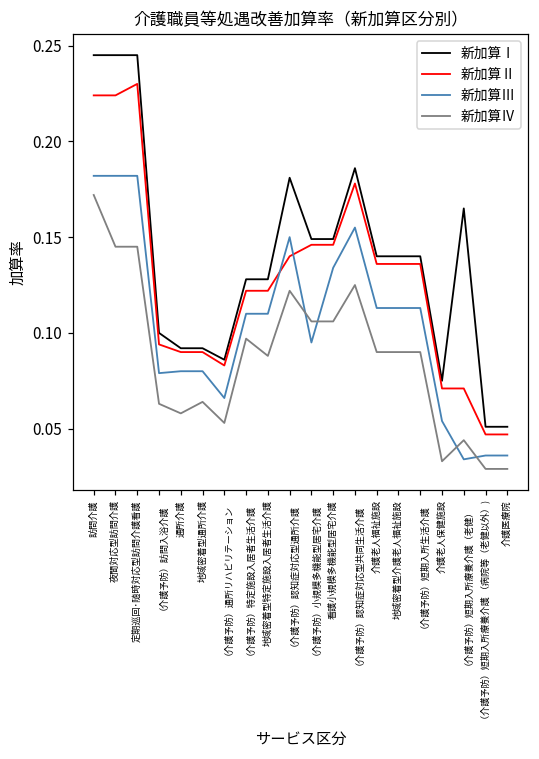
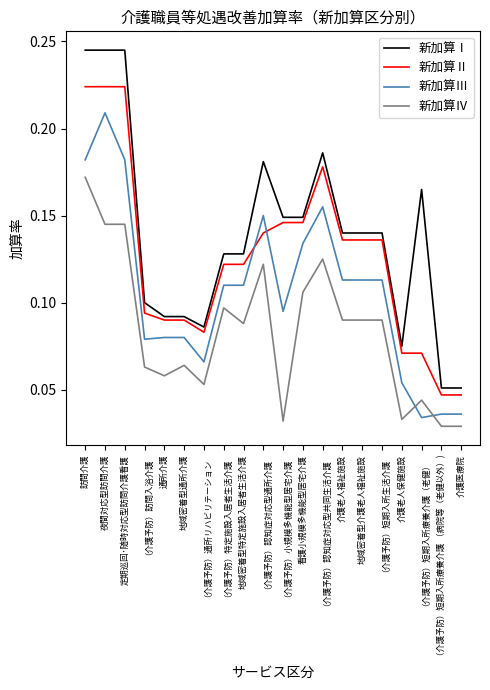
新加算Ⅲ, 夜間対応型訪問介護: 0.182 -> 0.209
新加算Ⅱ, 定期巡回･随時対応型訪問介護看護: 0.230 -> 0.224
新加算Ⅳ, （介護予防）小規模多機能型居宅介護: 0.106 -> 0.032
